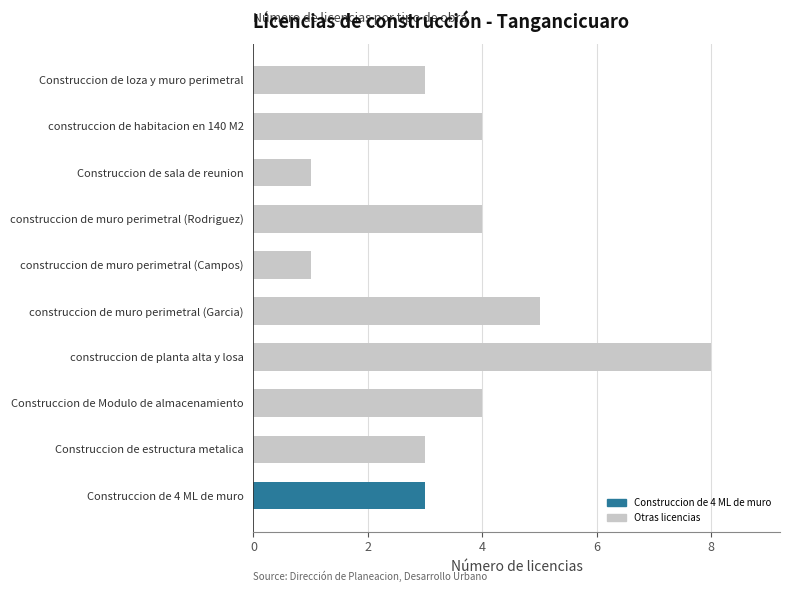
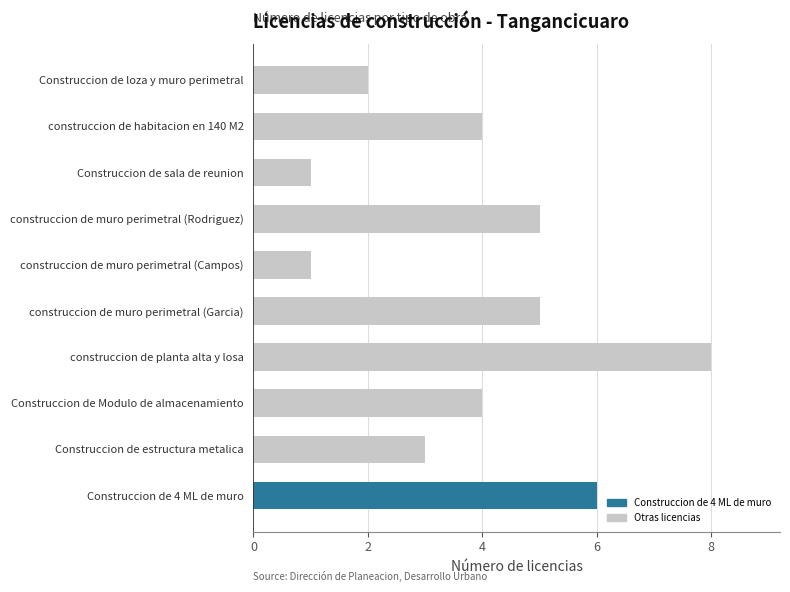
Construccion de loza y muro perimetral: 3 -> 2
construccion de muro perimetral (Rodriguez): 4 -> 5
Construccion de 4 ML de muro: 3 -> 6
